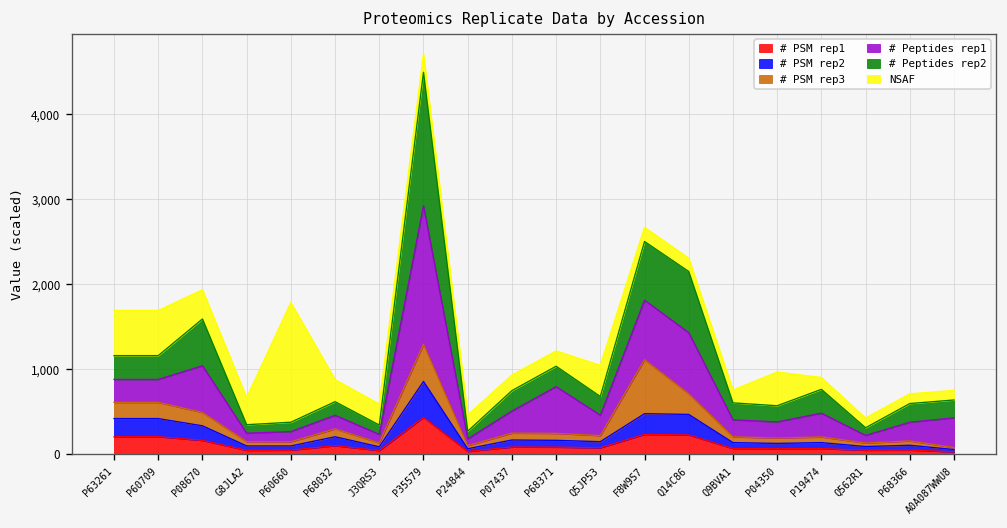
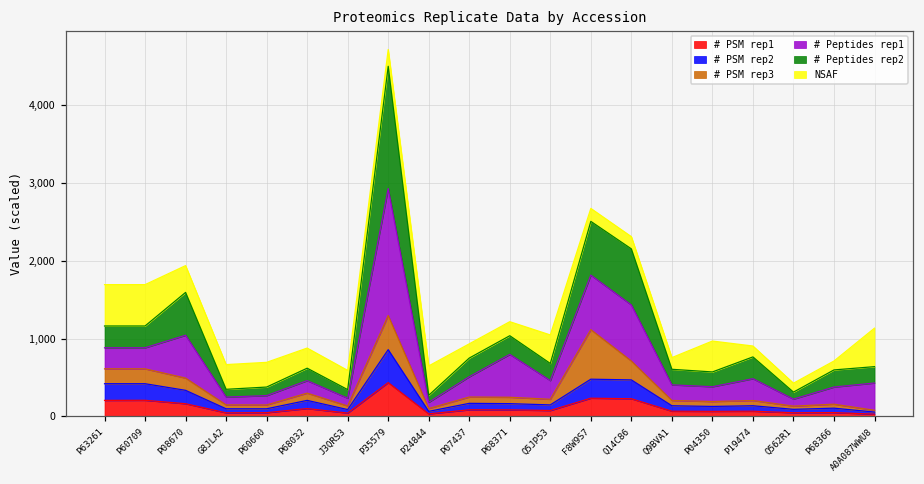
NSAF, P60660: 1,400 -> 300
NSAF, P24844: 200 -> 400
NSAF, A0A087WWU8: 100 -> 500
